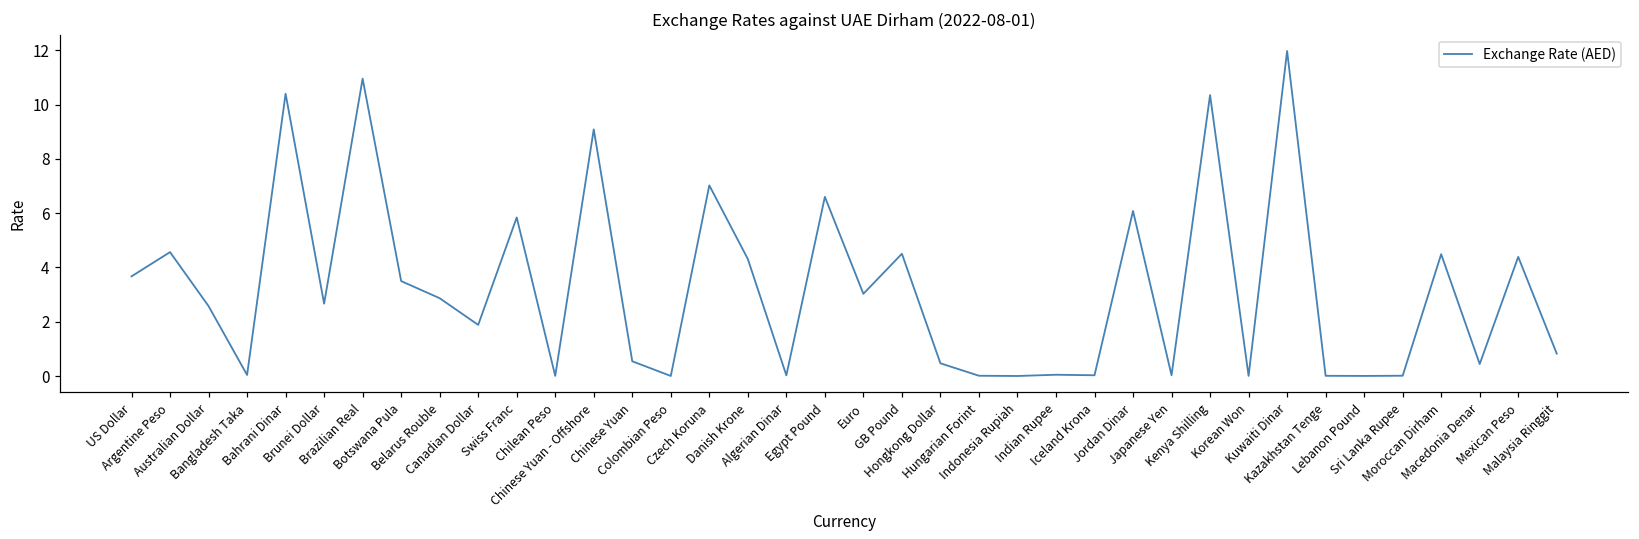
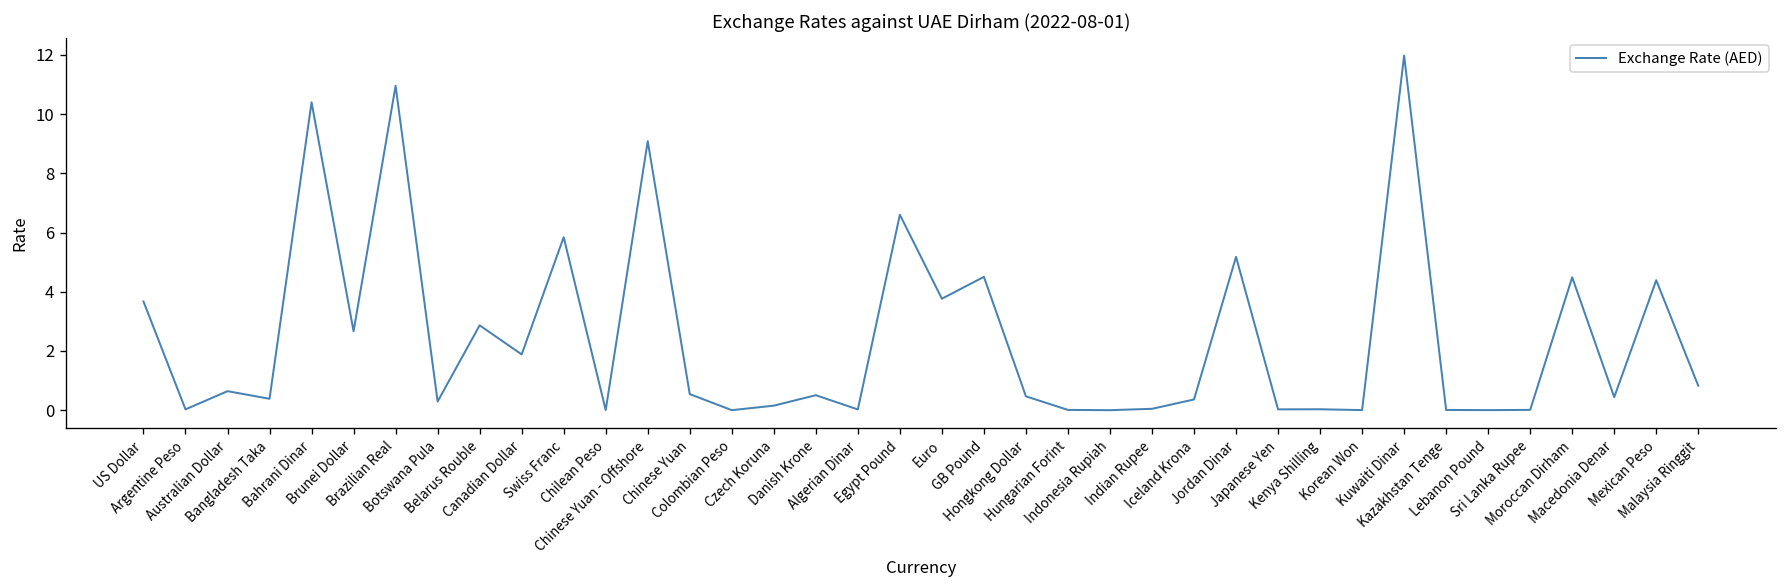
Argentine Peso: 4.6 -> 0.0
Australian Dollar: 2.6 -> 0.6
Bangladesh Taka: 0.0 -> 0.4
Botswana Pula: 3.5 -> 0.3
Czech Koruna: 7.0 -> 0.2
Danish Krone: 4.3 -> 0.5
Euro: 3.0 -> 3.8
Iceland Krona: 0.0 -> 0.4
Jordan Dinar: 6.1 -> 5.2
Kenya Shilling: 10.4 -> 0.0
